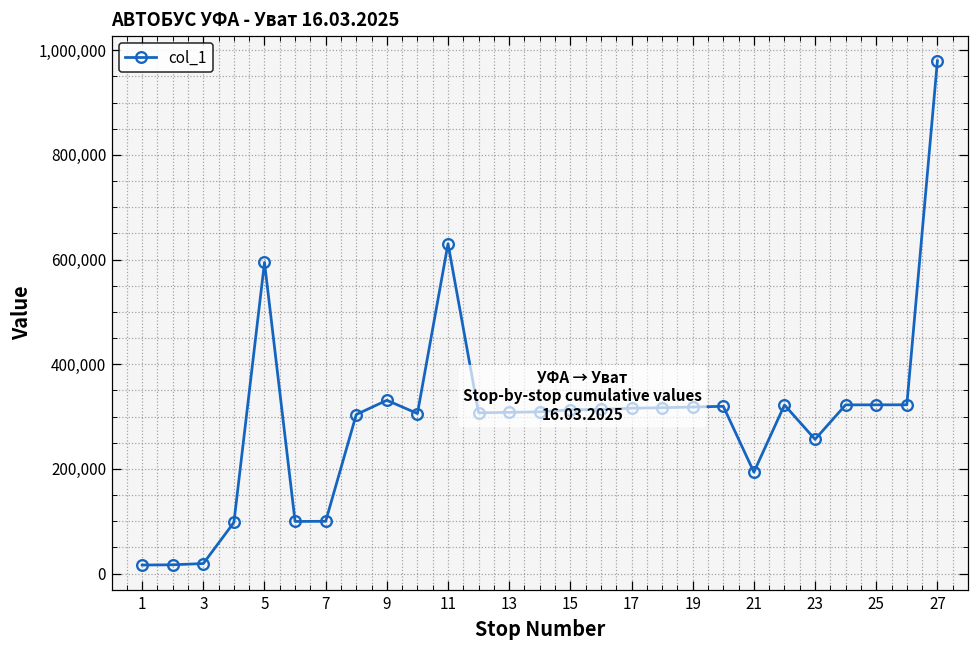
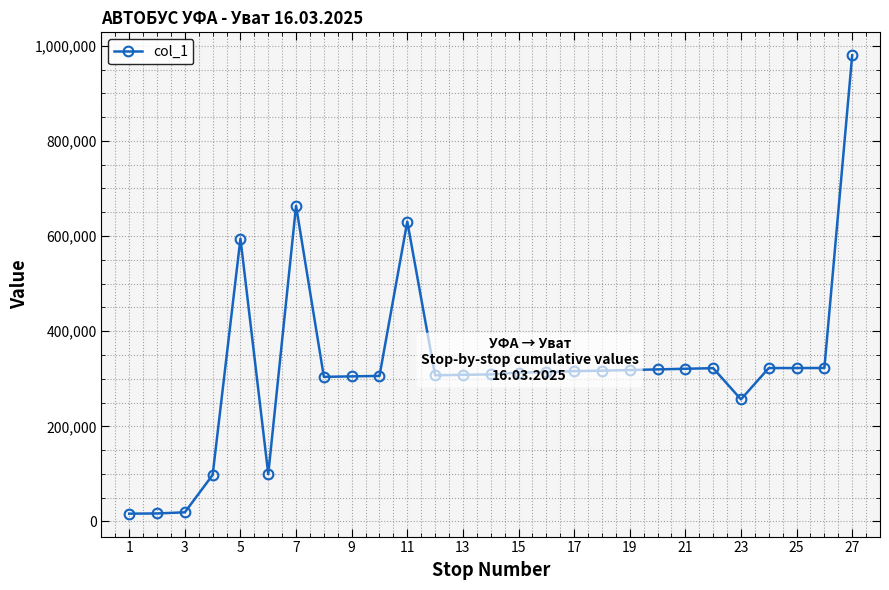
7: 100,000 -> 660,000
9: 330,000 -> 300,000
21: 190,000 -> 320,000
